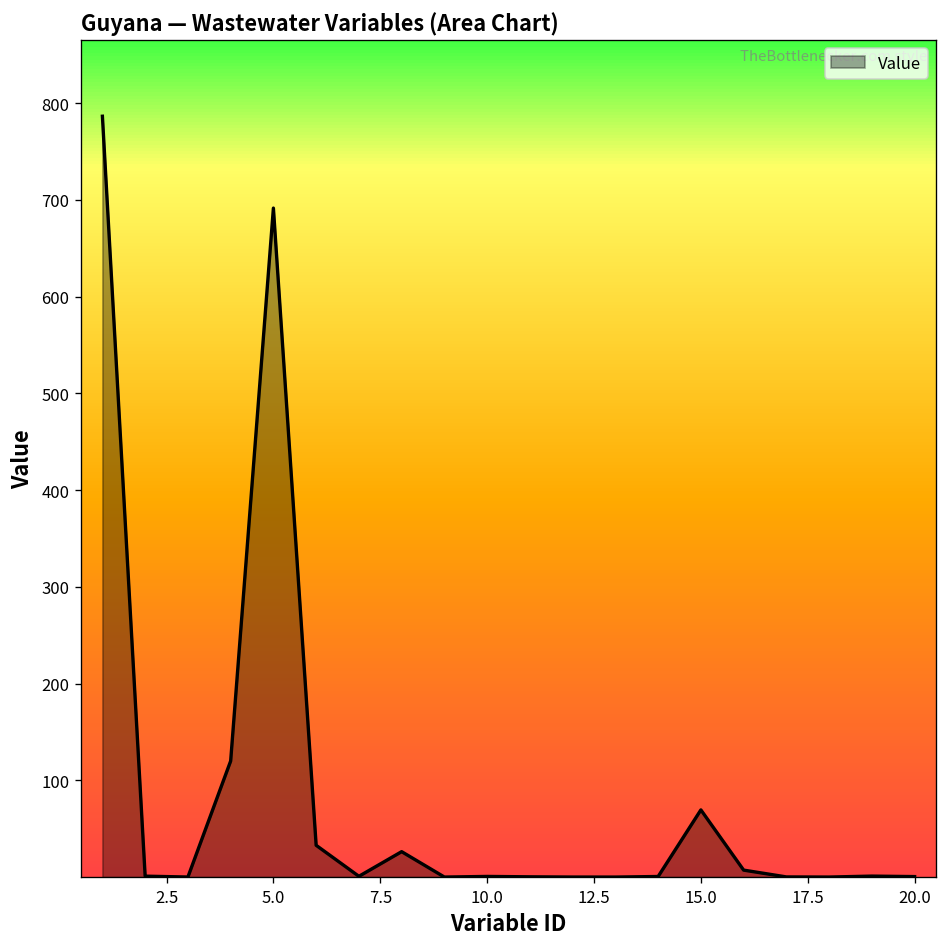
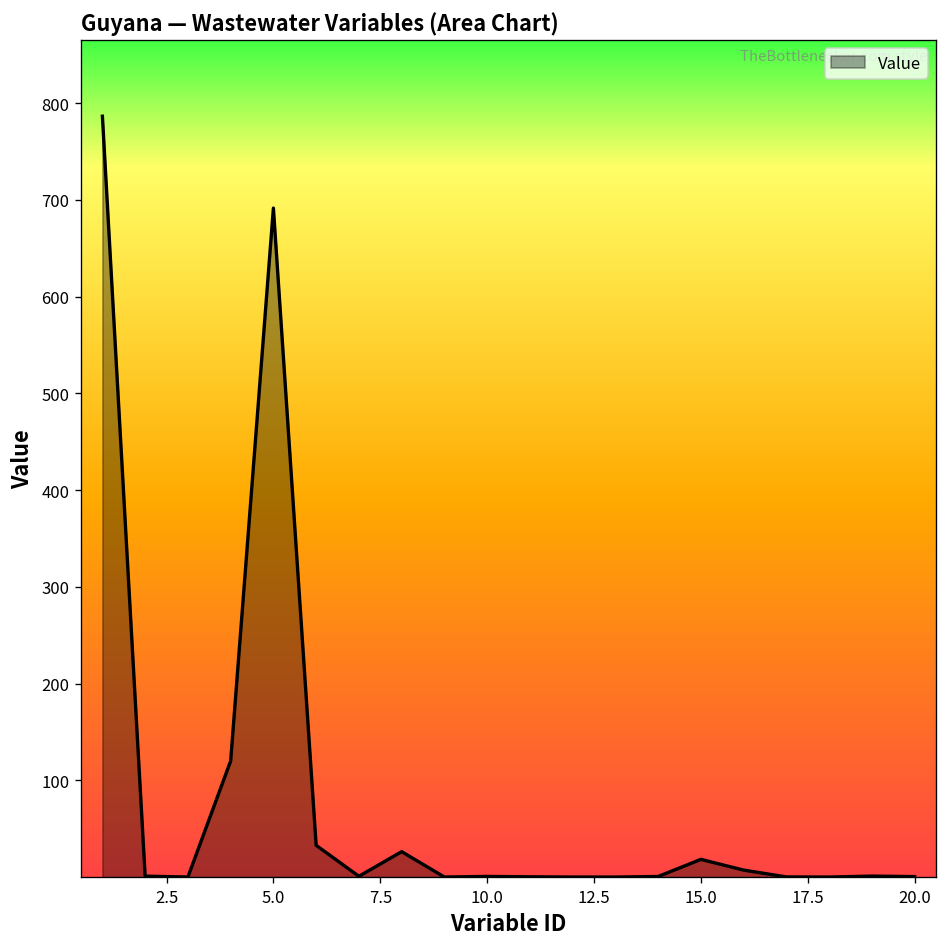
15.0: 70 -> 20
